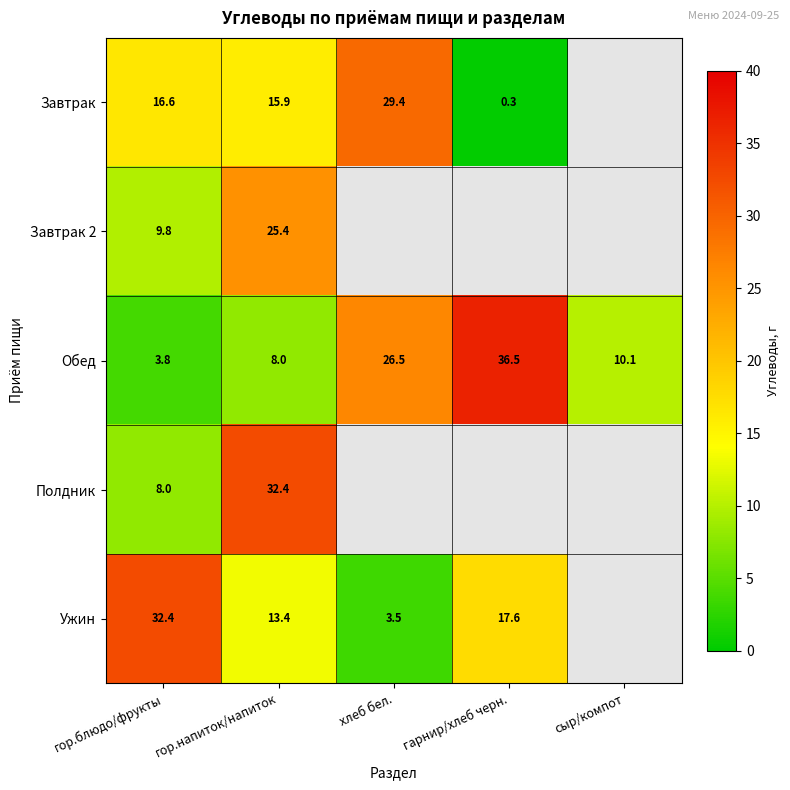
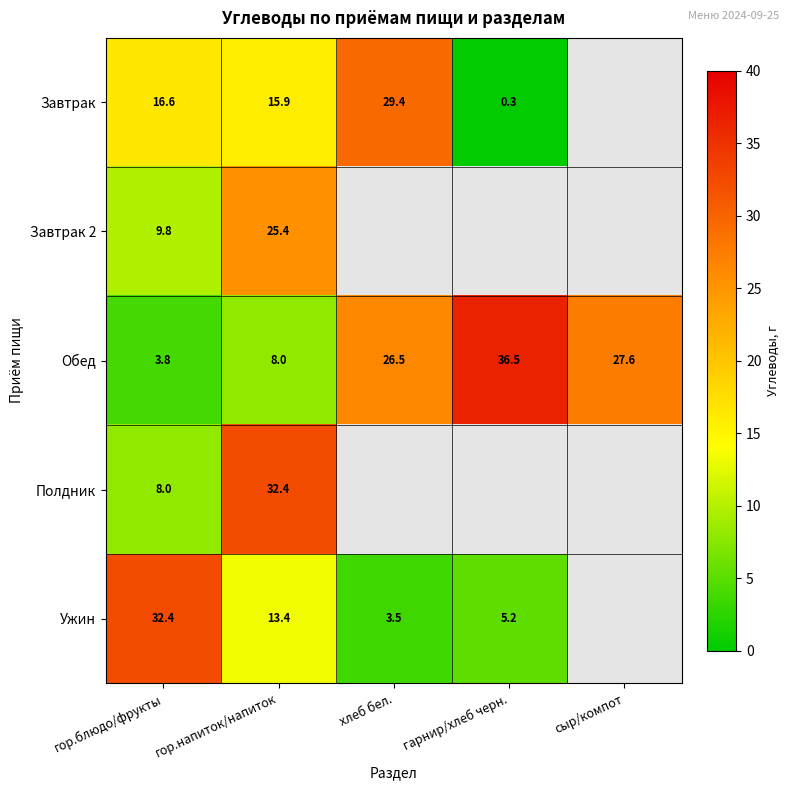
Обед, сыр/компот: 10.1 -> 27.6
Ужин, гарнир/хлеб черн.: 17.6 -> 5.2
